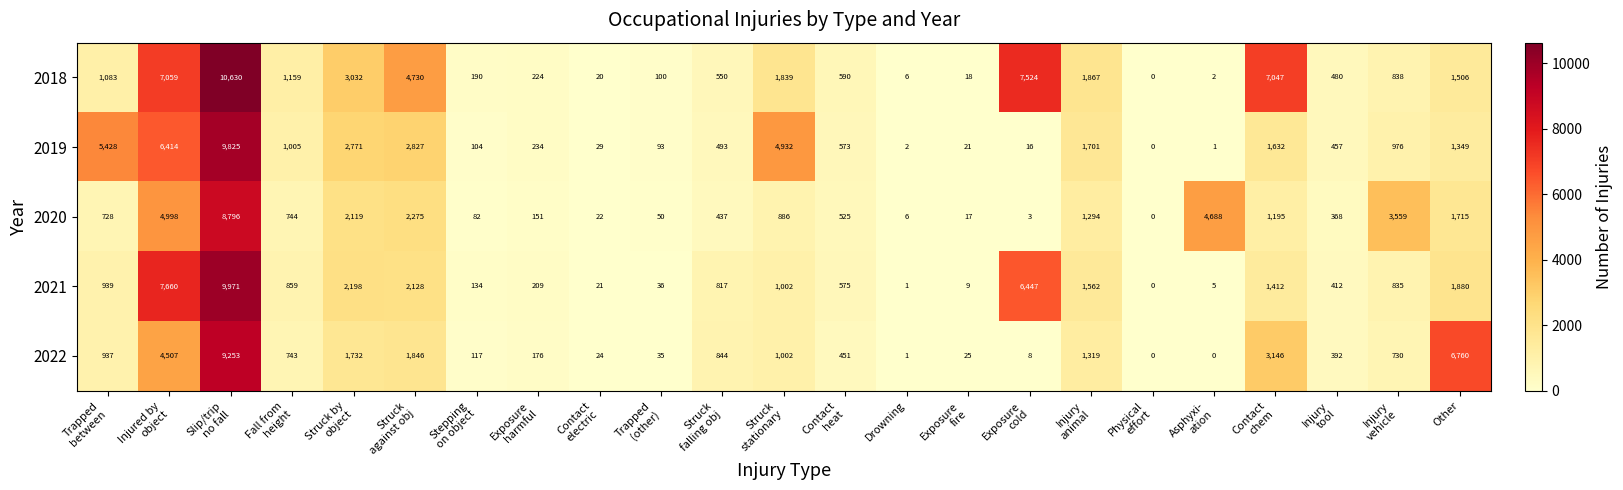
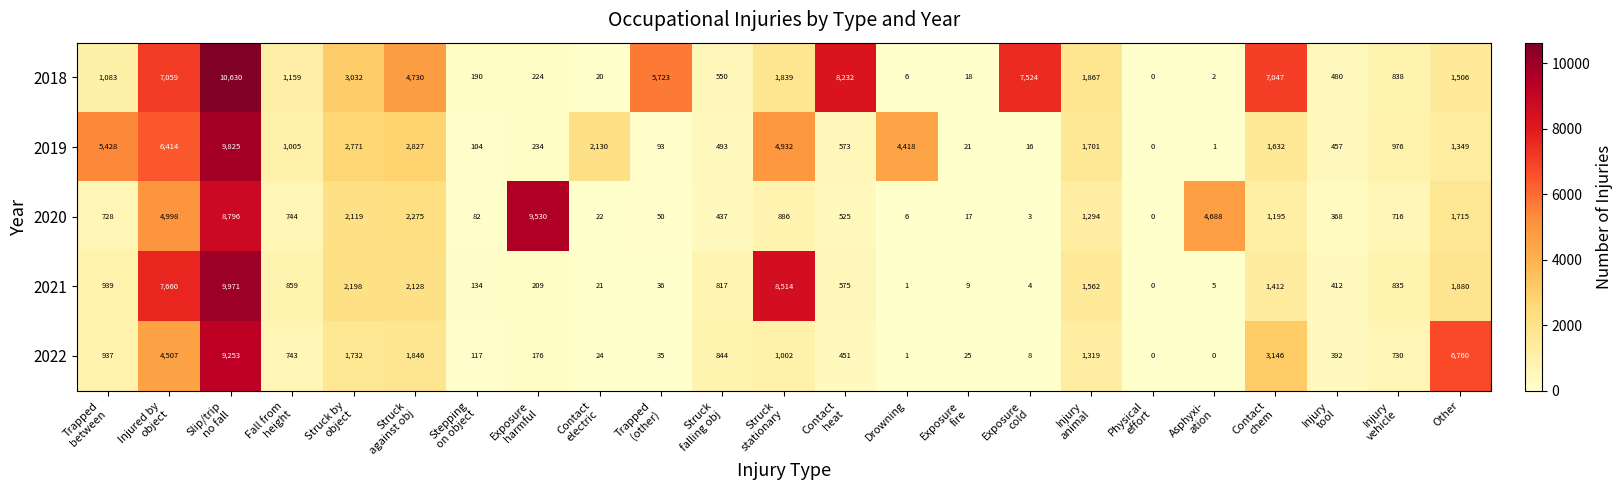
2018, Trapped (other): 100 -> 5,723
2018, Contact heat: 590 -> 8,232
2019, Contact electric: 29 -> 2,130
2019, Drowning: 2 -> 4,418
2020, Exposure harmful: 151 -> 9,530
2020, Injury vehicle: 3,559 -> 716
2021, Struck stationary: 1,002 -> 8,514
2021, Exposure cold: 6,447 -> 4
